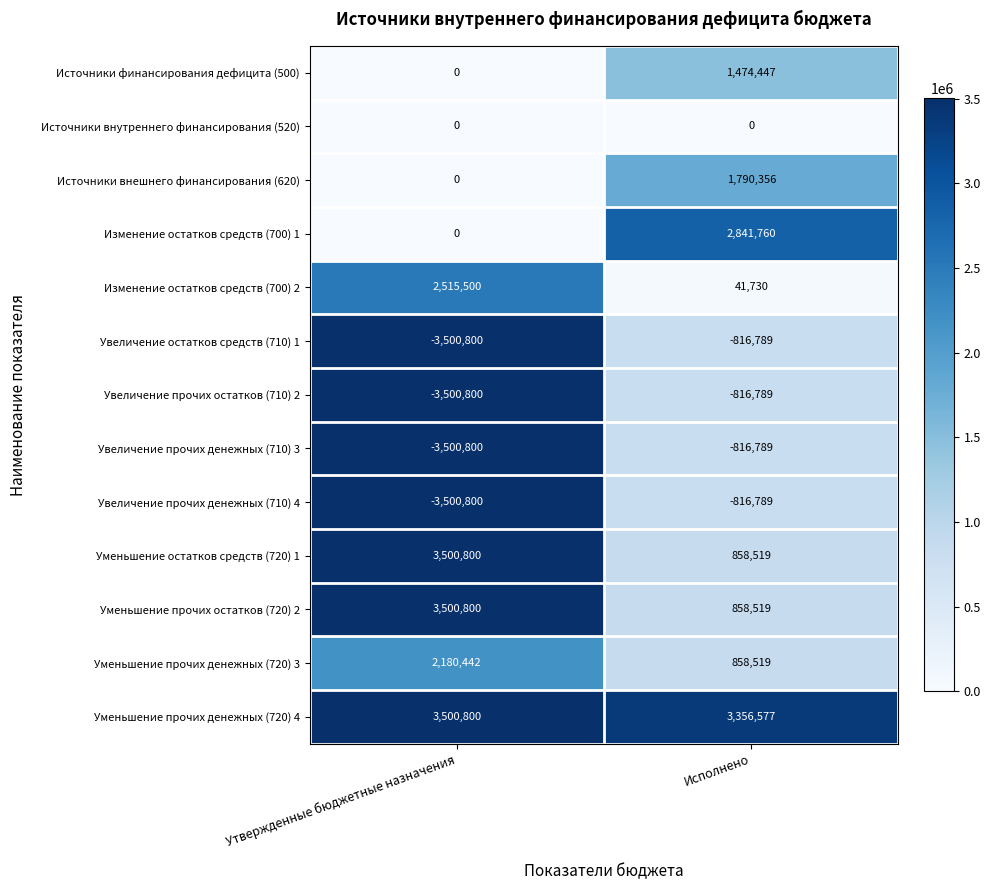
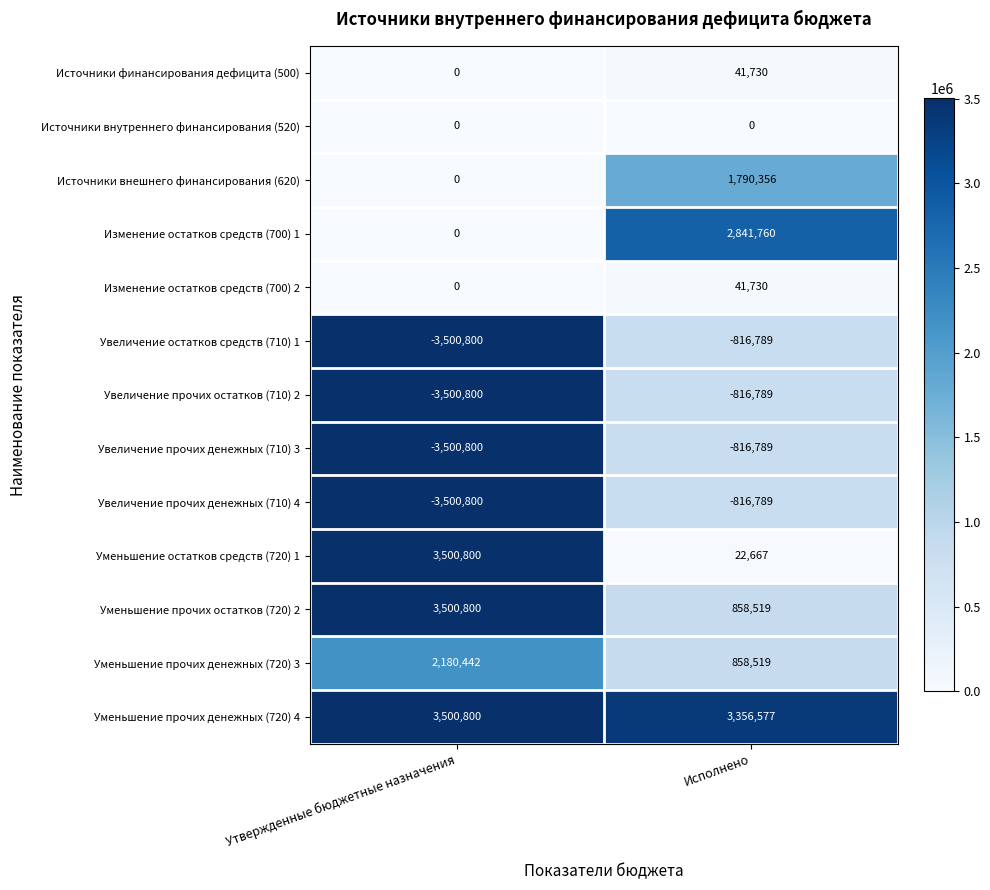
Источники финансирования дефицита (500), Исполнено: 1,474,447 -> 41,730
Изменение остатков средств (700) 2, Утвержденные бюджетные назначения: 2,515,500 -> 0
Уменьшение остатков средств (720) 1, Исполнено: 858,519 -> 22,667
